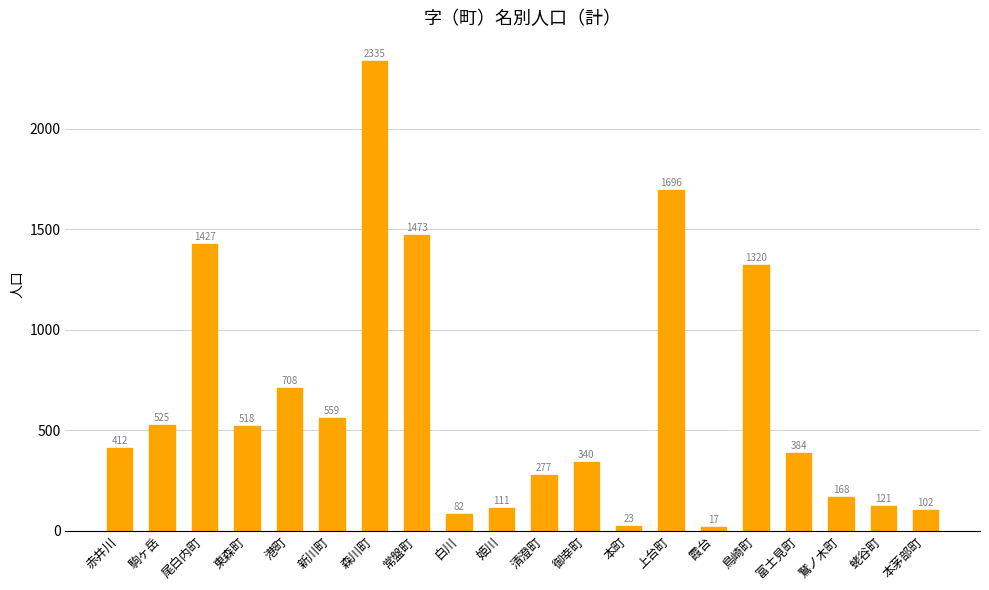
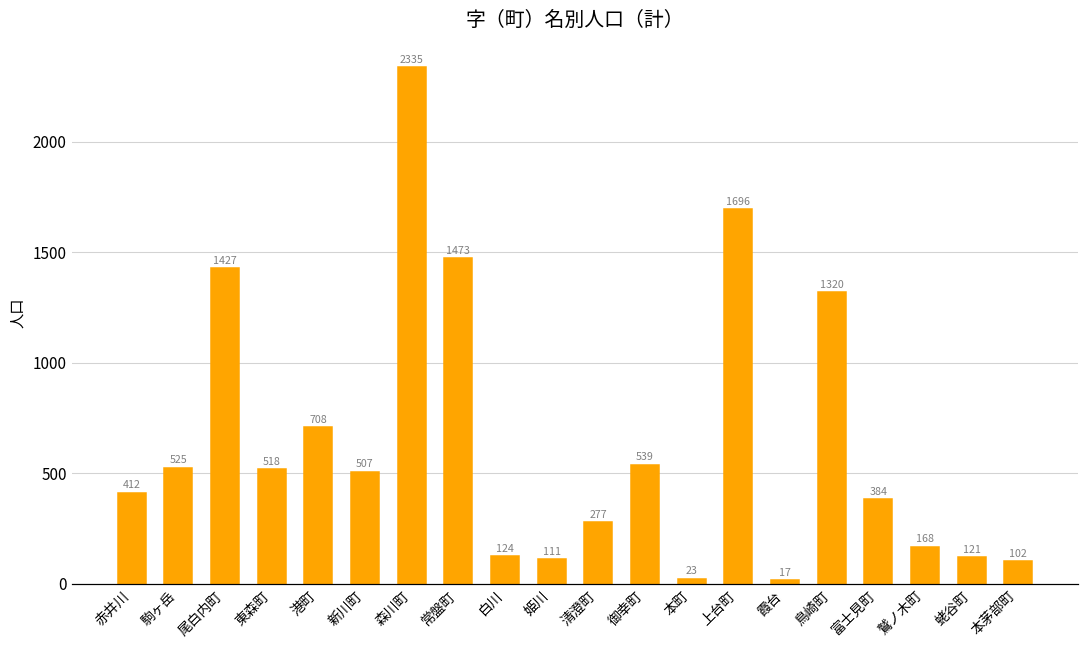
新川町: 559 -> 507
白川: 82 -> 124
御幸町: 340 -> 539
